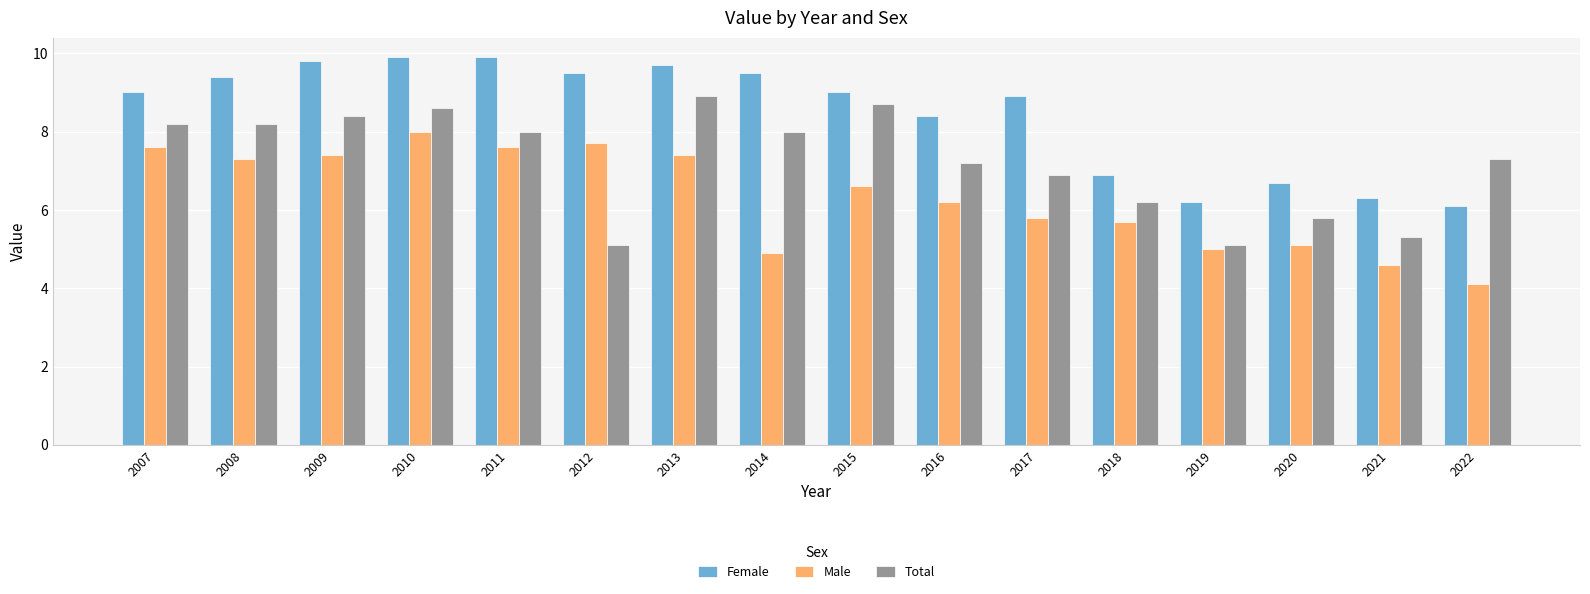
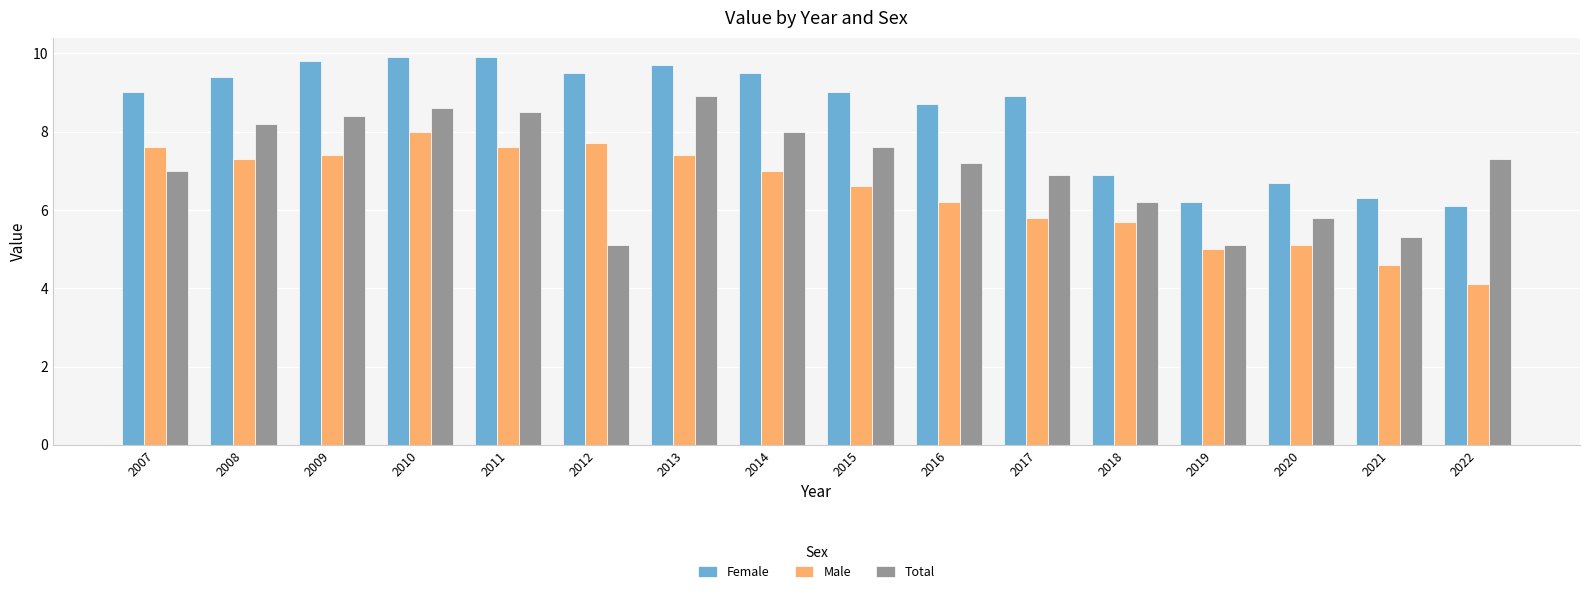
Total, 2007: 8.2 -> 7.0
Total, 2011: 8.0 -> 8.5
Male, 2014: 4.9 -> 7.0
Total, 2015: 8.7 -> 7.6
Female, 2016: 8.4 -> 8.7
